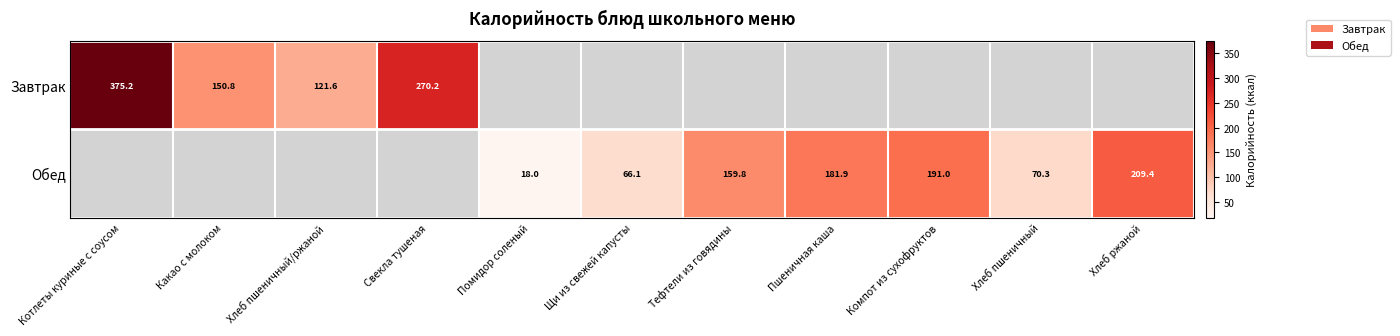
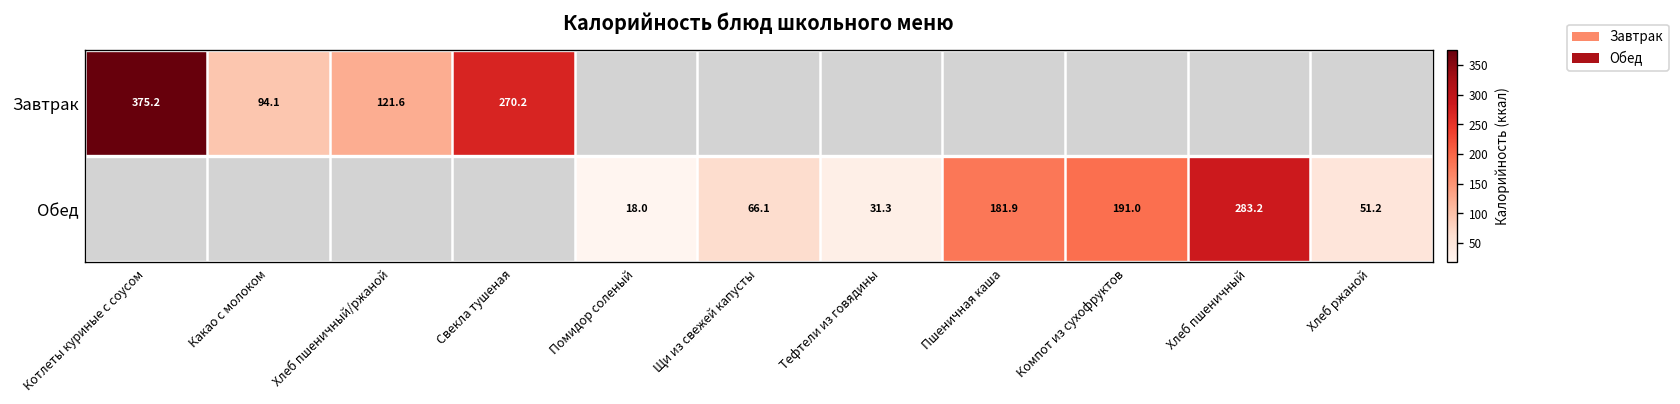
Завтрак, Какао с молоком: 150.8 -> 94.1
Обед, Тефтели из говядины: 159.8 -> 31.3
Обед, Хлеб пшеничный: 70.3 -> 283.2
Обед, Хлеб ржаной: 209.4 -> 51.2
